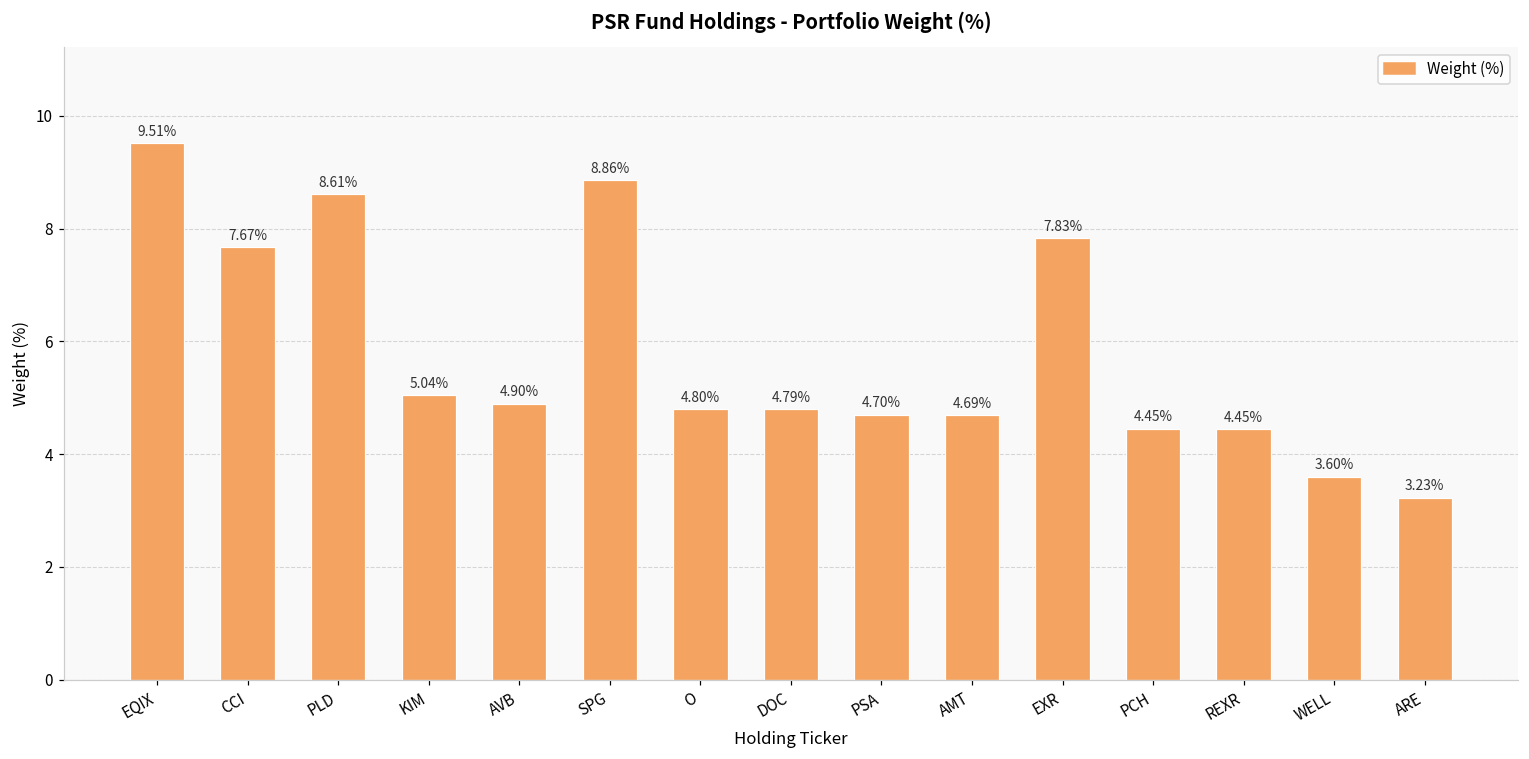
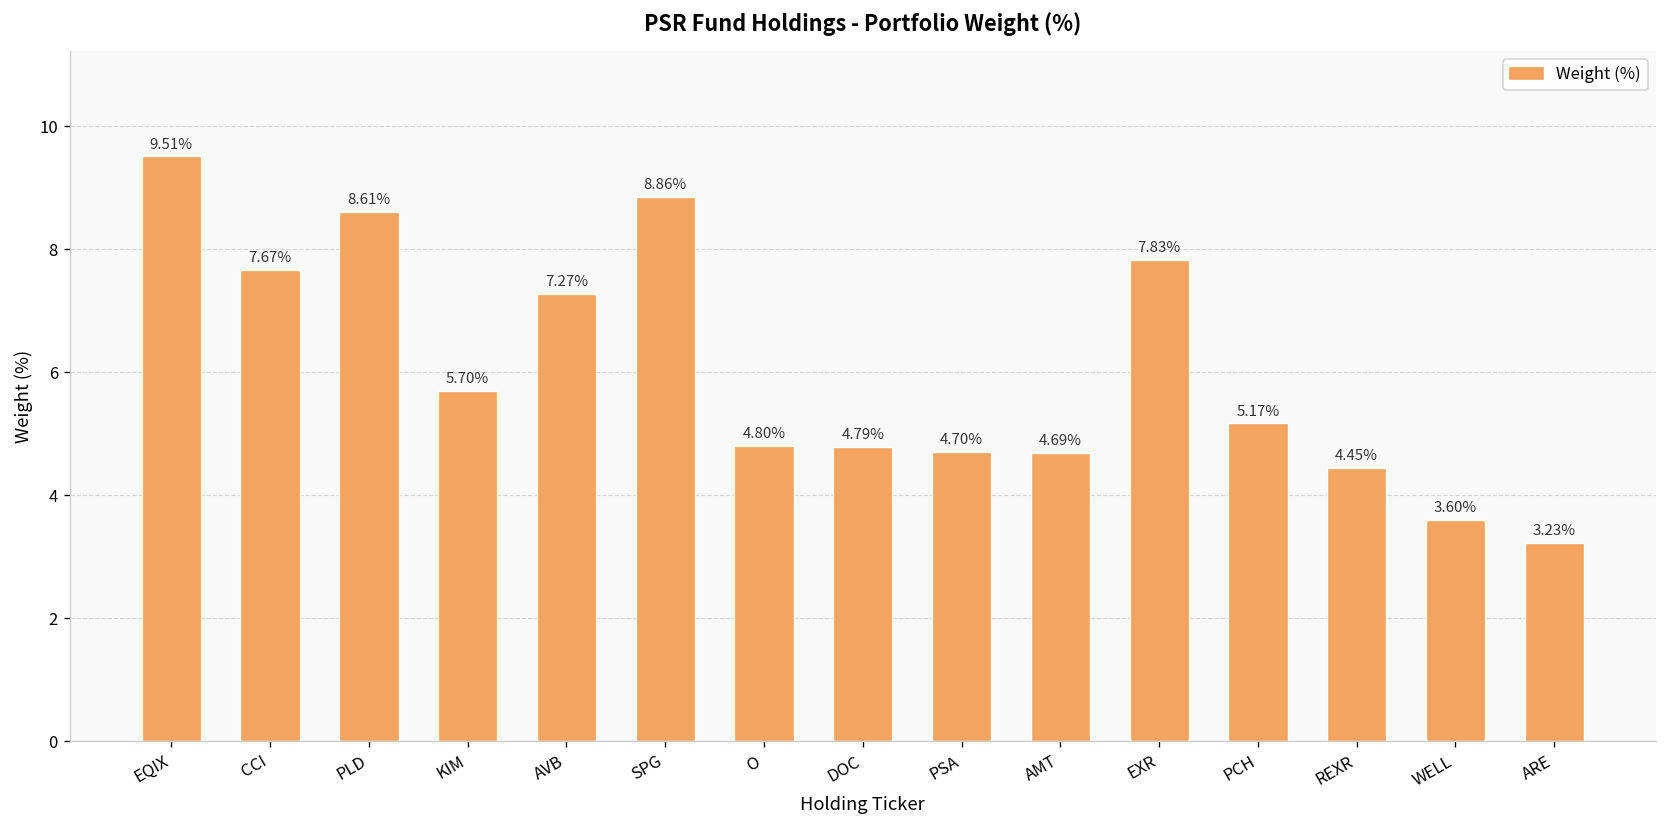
KIM: 5.04% -> 5.70%
AVB: 4.90% -> 7.27%
PCH: 4.45% -> 5.17%
